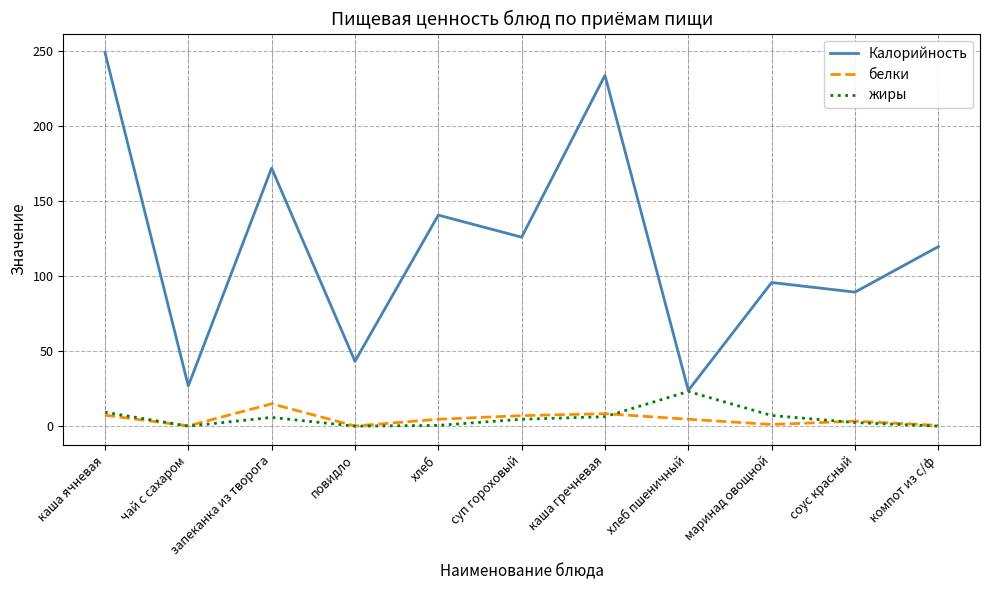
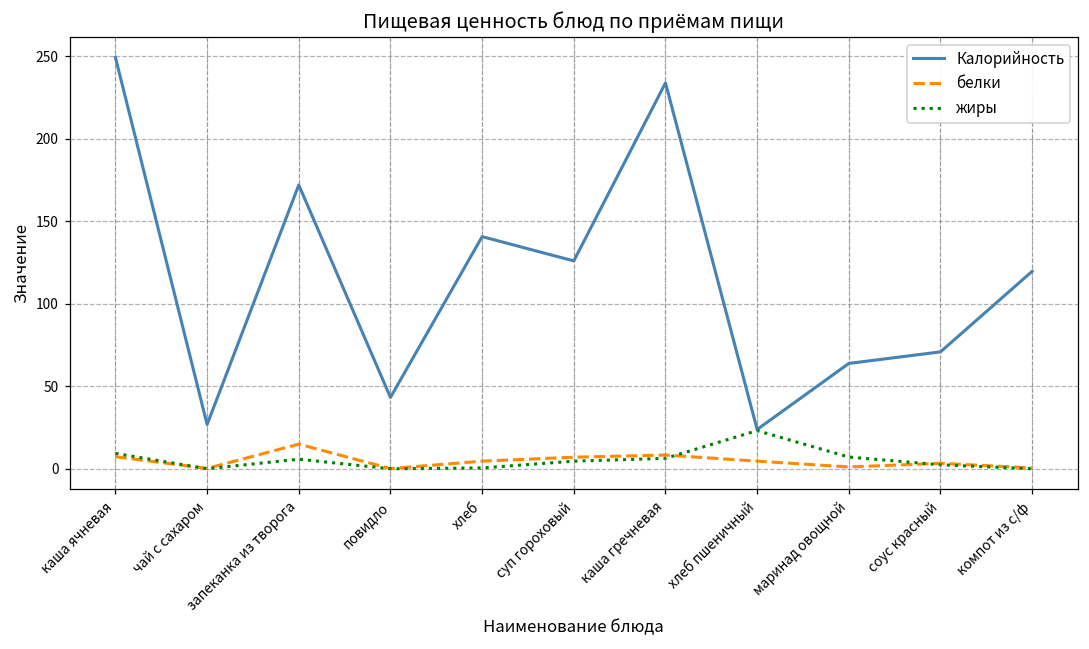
Калорийность, маринад овощной: 96 -> 64
Калорийность, соус красный: 89 -> 71
